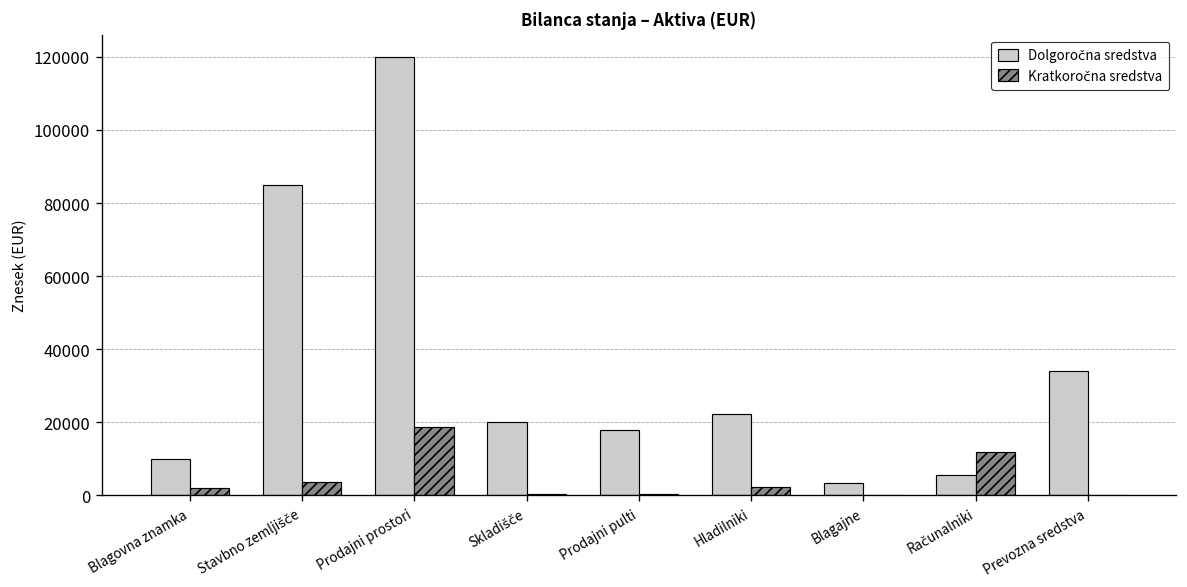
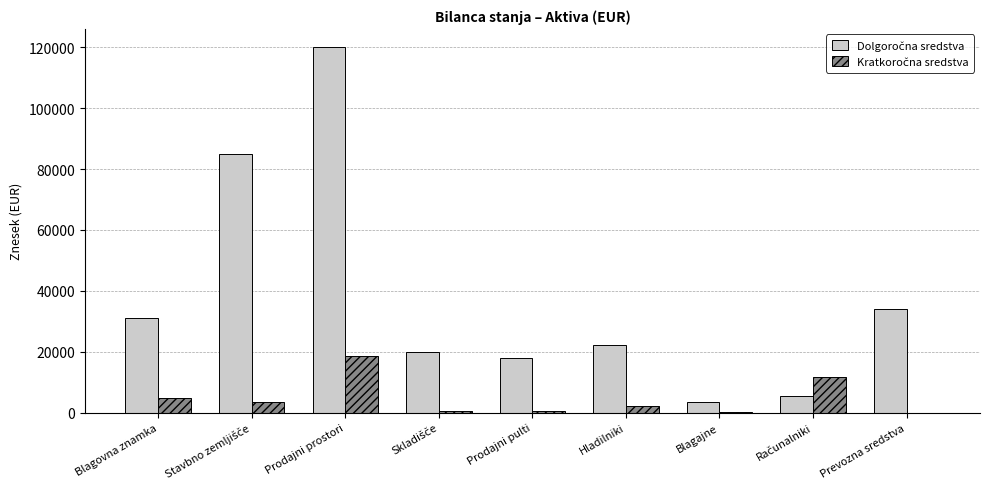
Dolgoročna sredstva, Blagovna znamka: 10000 -> 31000
Kratkoročna sredstva, Blagovna znamka: 2000 -> 5000
